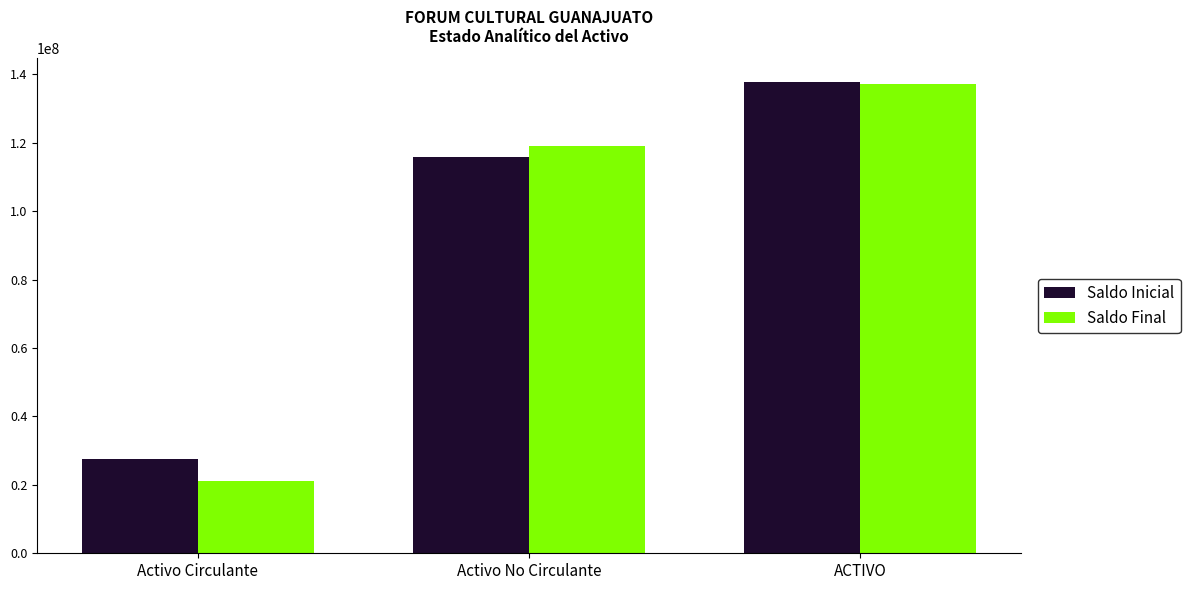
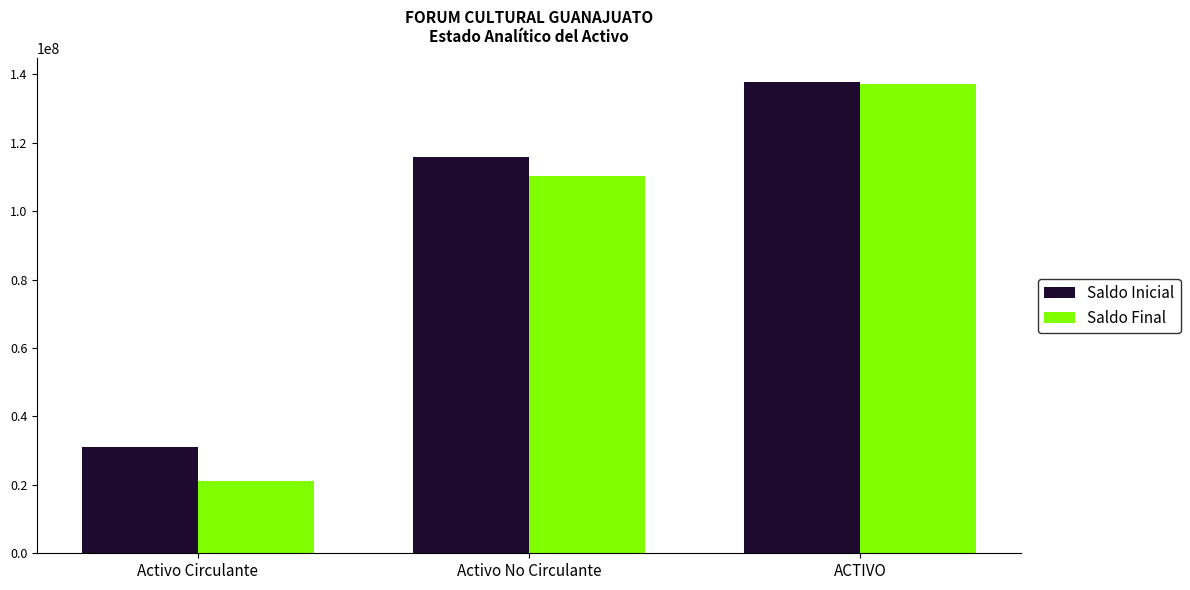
Saldo Inicial, Activo Circulante: 27000000 -> 31000000
Saldo Final, Activo No Circulante: 119000000 -> 110000000
